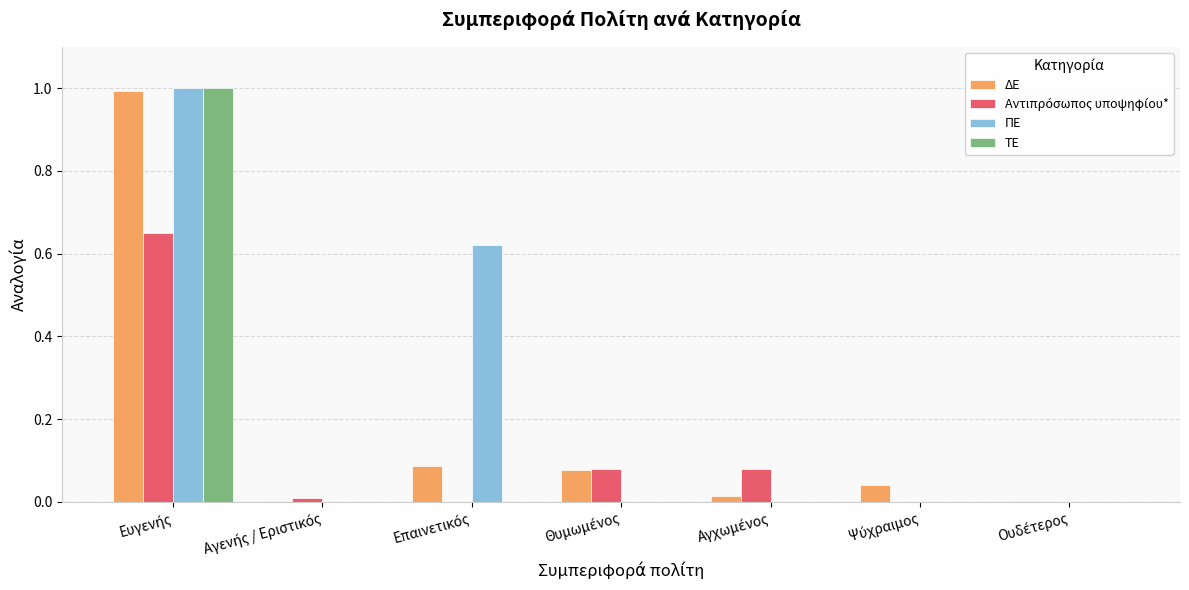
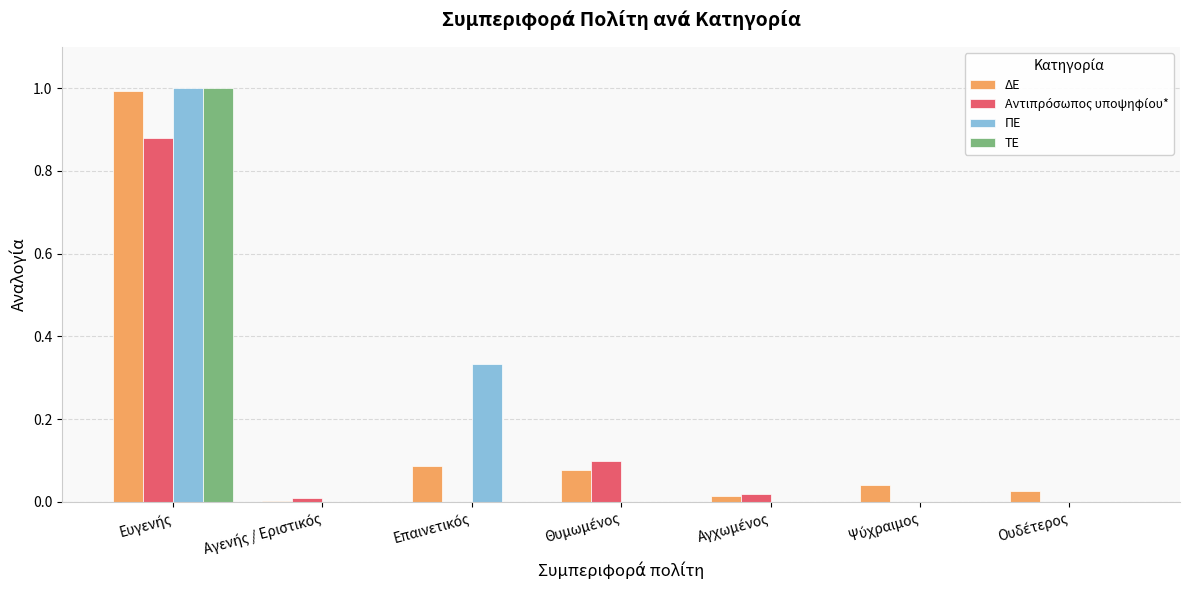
Αντιπρόσωπος υποψηφίου*, Ευγενής: 0.65 -> 0.88
ΠΕ, Επαινετικός: 0.62 -> 0.33
Αντιπρόσωπος υποψηφίου*, Θυμωμένος: 0.08 -> 0.10
Αντιπρόσωπος υποψηφίου*, Αγχωμένος: 0.08 -> 0.02
ΔΕ, Ουδέτερος: 0.00 -> 0.03
